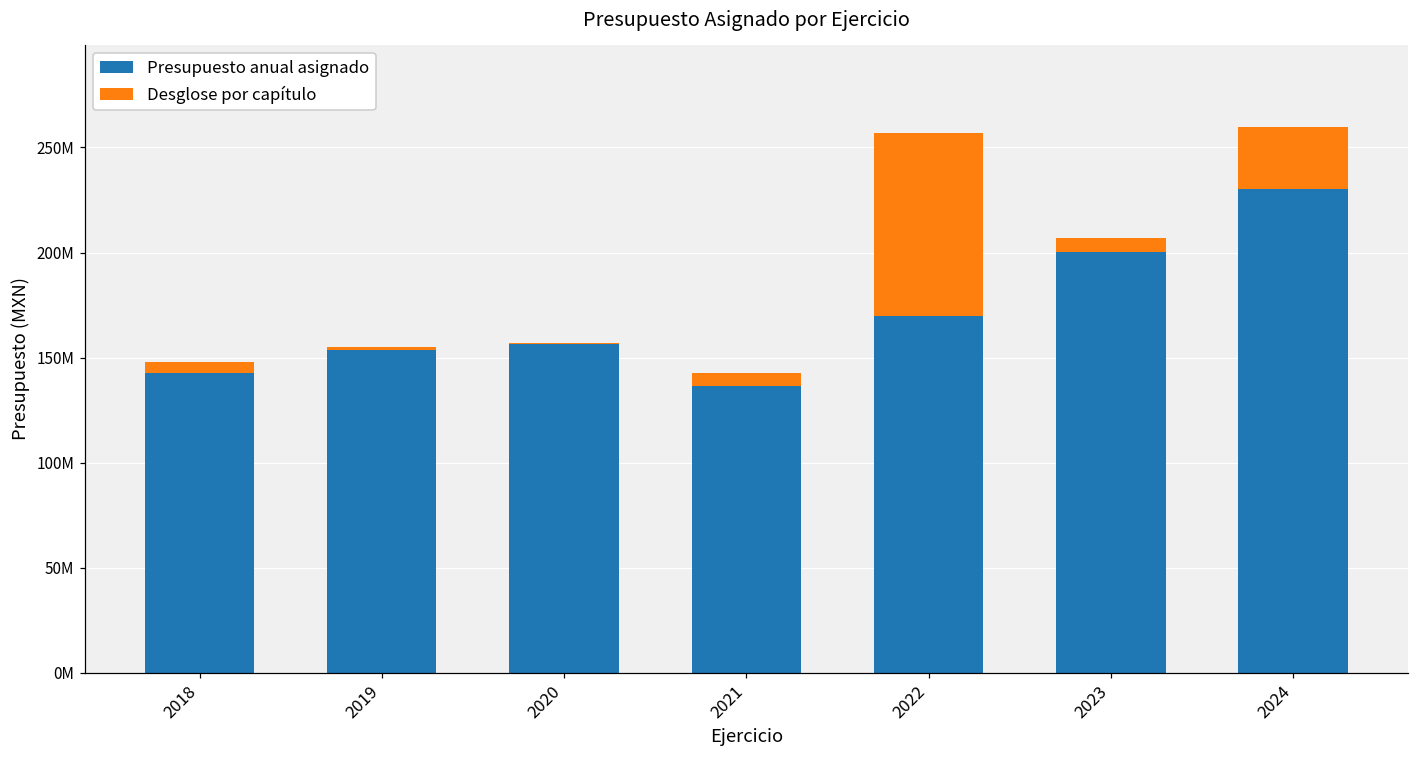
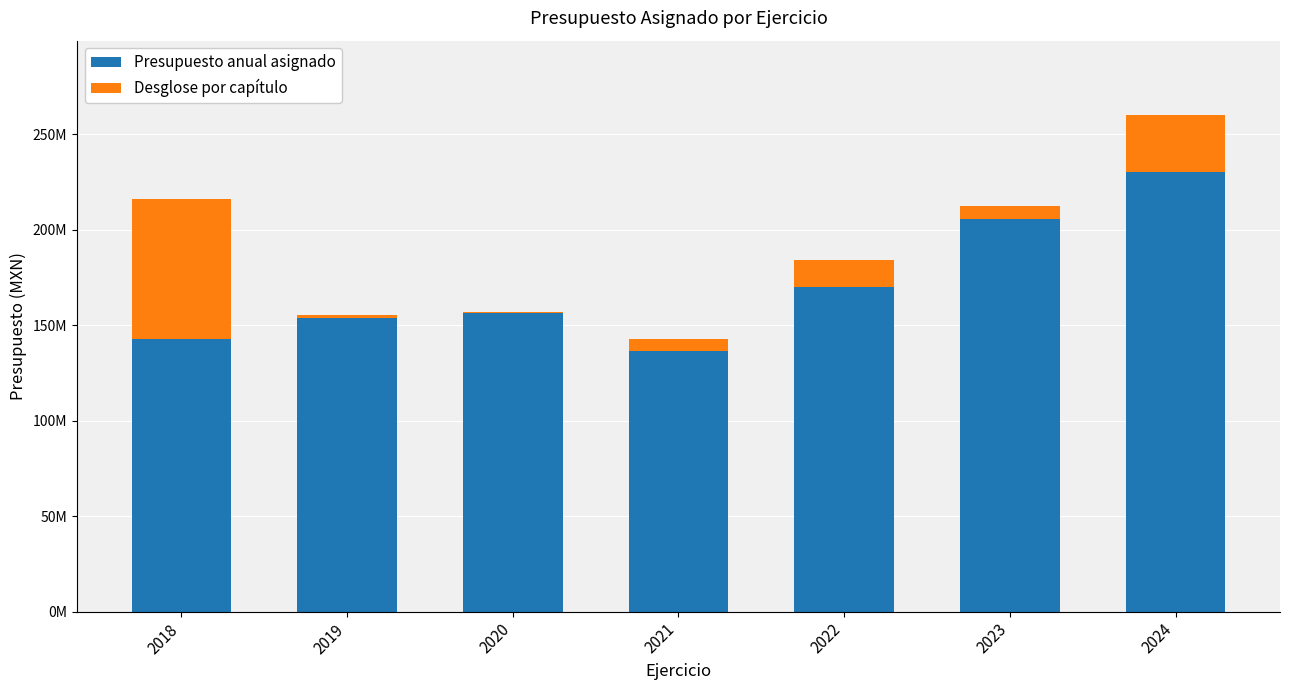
Desglose por capítulo, 2018: 5000000 -> 73000000
Desglose por capítulo, 2022: 87000000 -> 14000000
Presupuesto anual asignado, 2023: 200000000 -> 206000000
